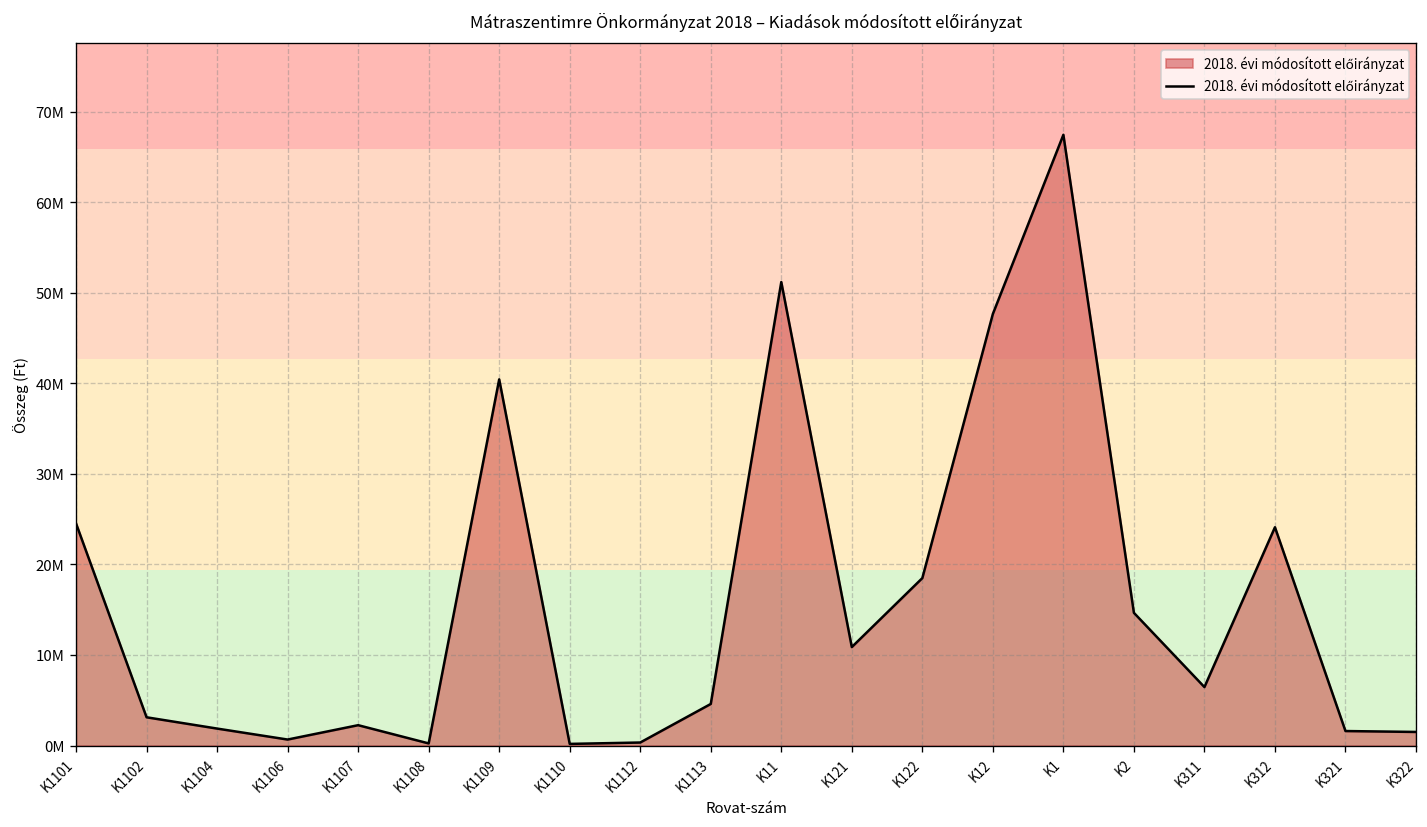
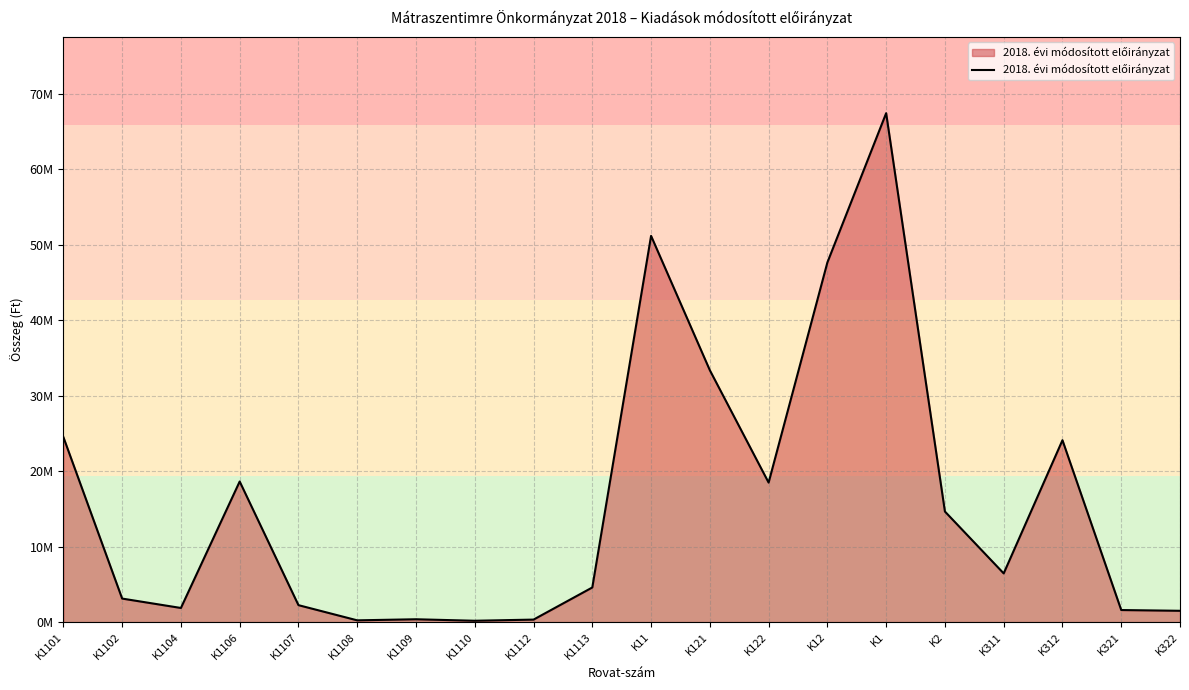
K1106: 1000000 -> 19000000
K1109: 40000000 -> 0
K121: 11000000 -> 33000000
